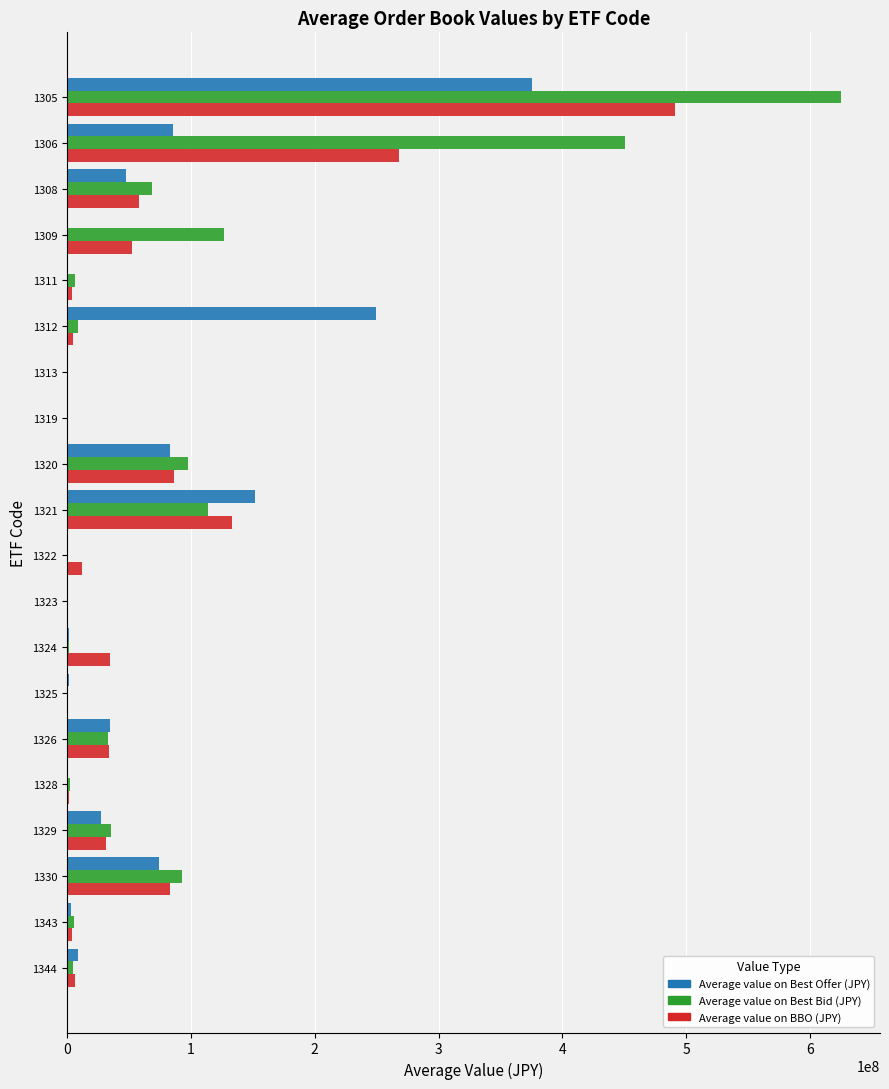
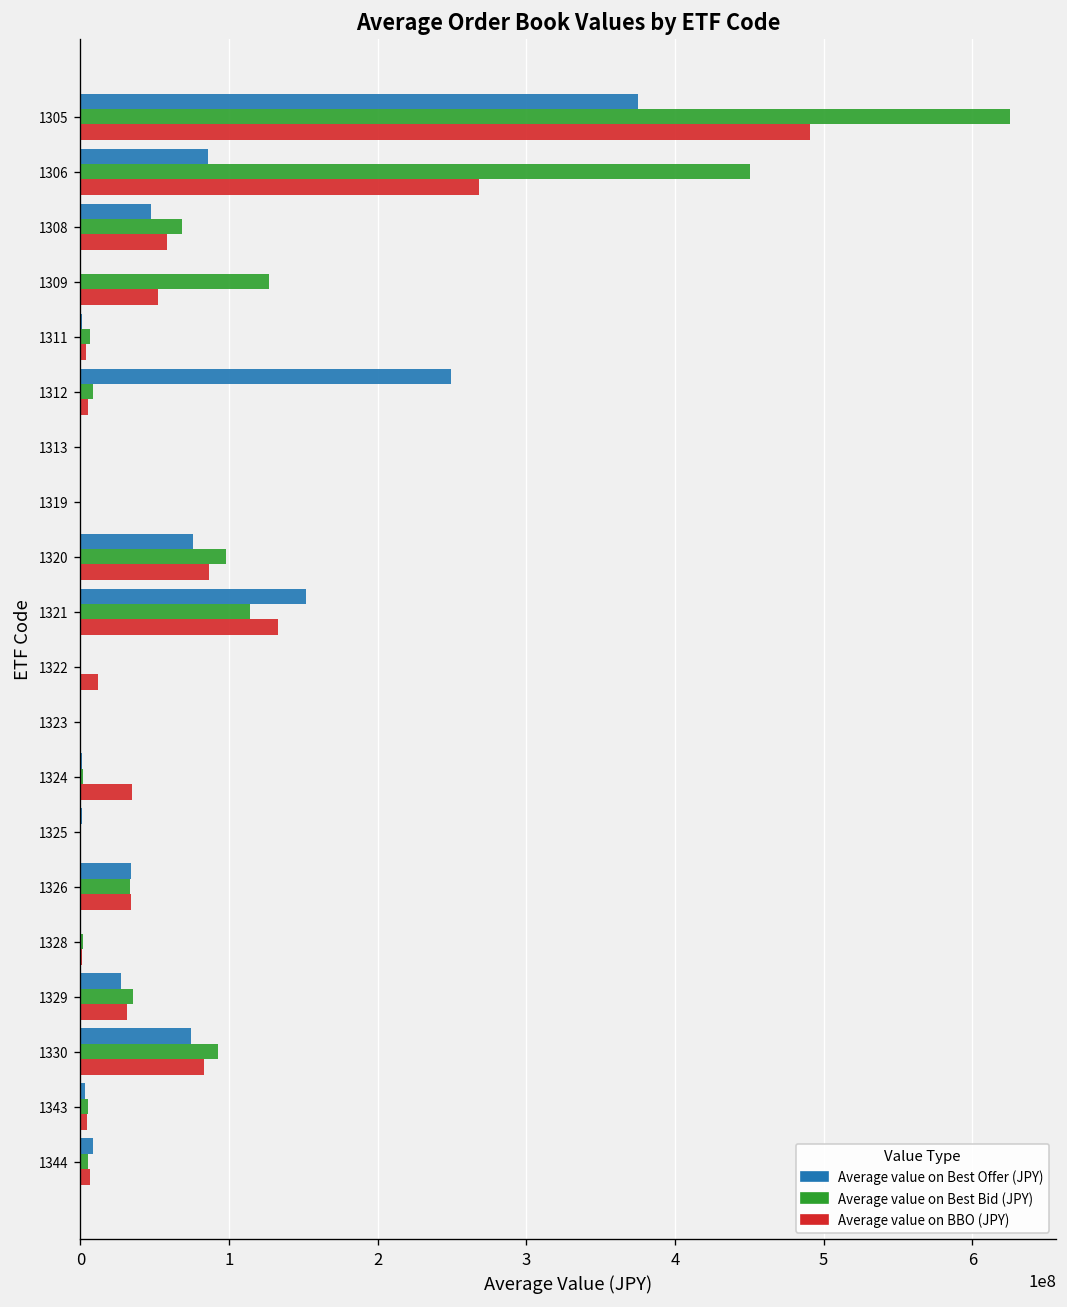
Average value on Best Offer (JPY), 1320: 83000000 -> 75000000
